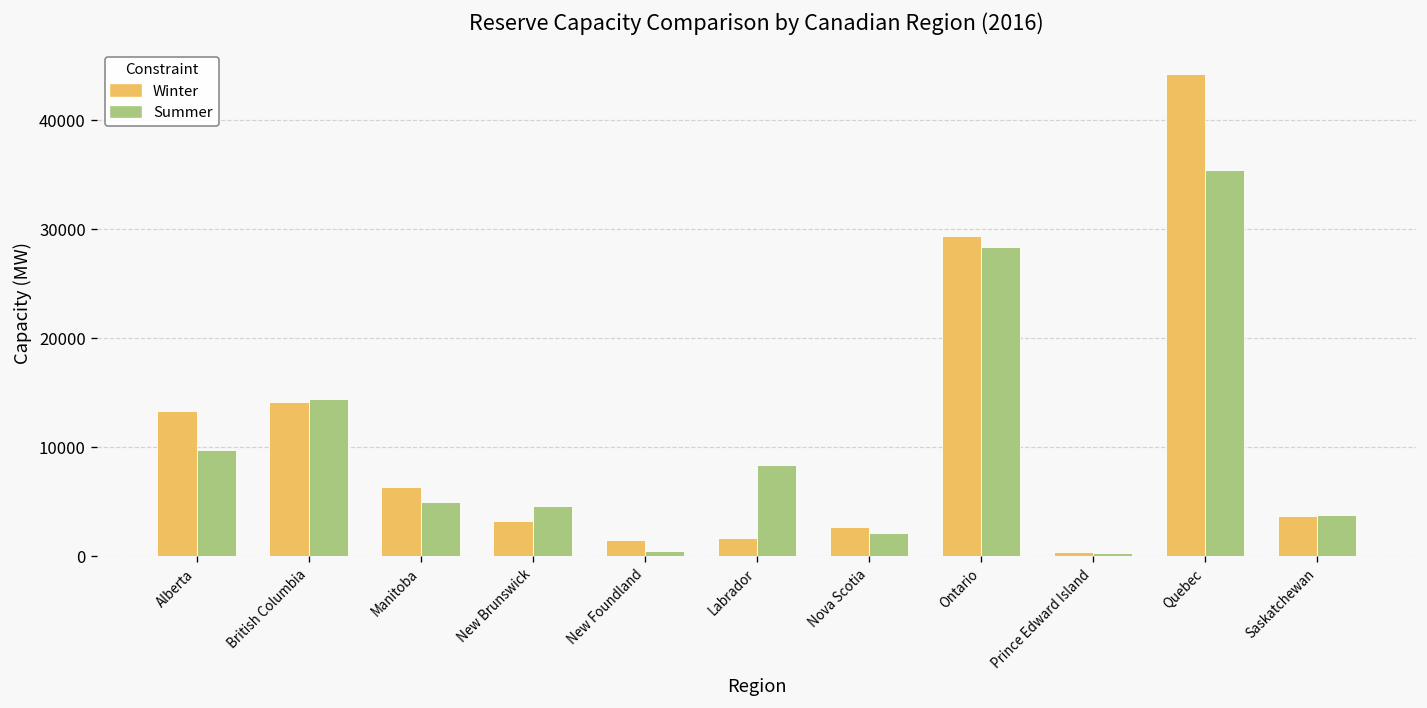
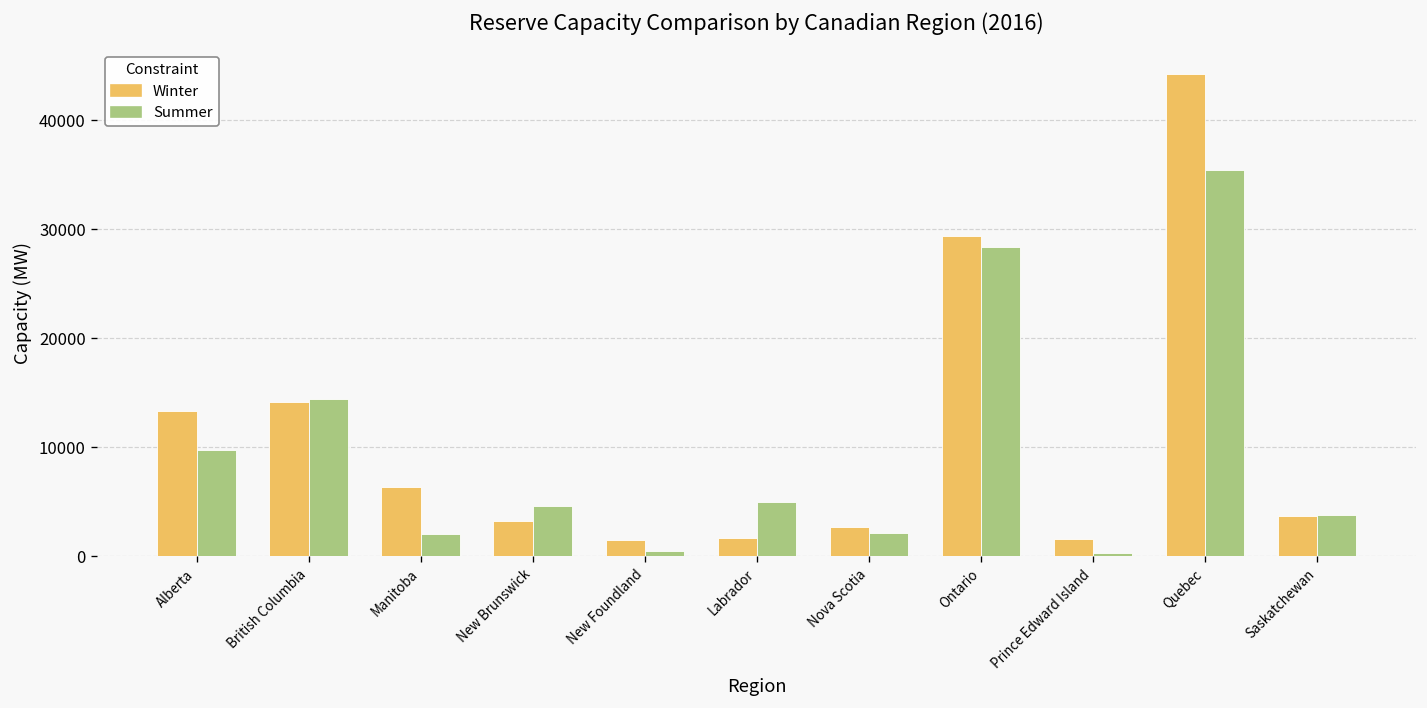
Summer, Manitoba: 5000 -> 2000
Summer, Labrador: 8000 -> 5000
Winter, Prince Edward Island: 0 -> 2000
